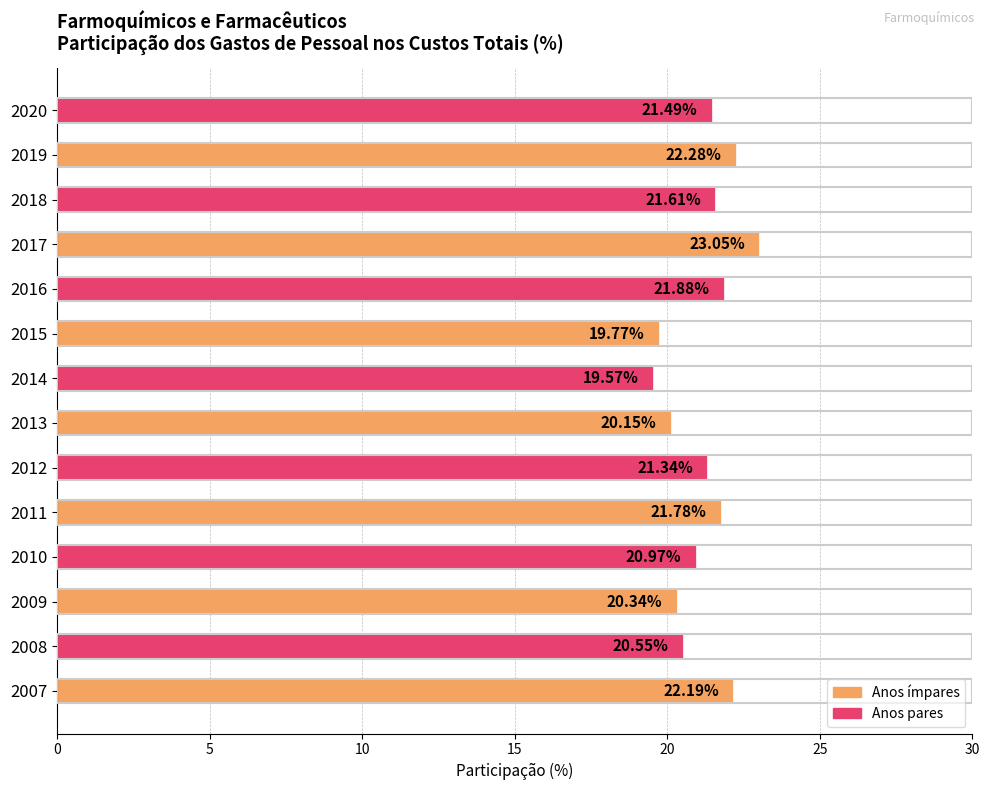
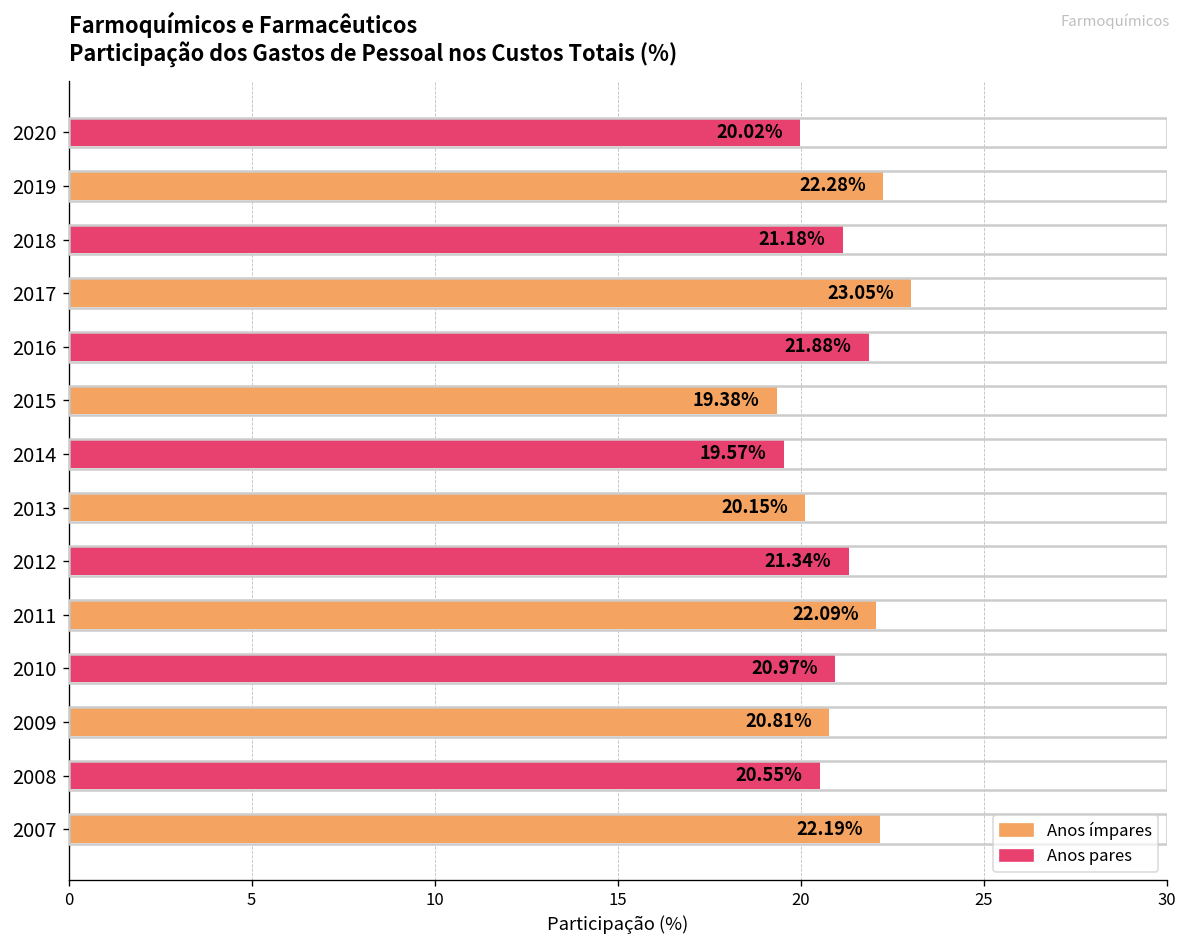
2020: 21.49% -> 20.02%
2018: 21.61% -> 21.18%
2015: 19.77% -> 19.38%
2011: 21.78% -> 22.09%
2009: 20.34% -> 20.81%
